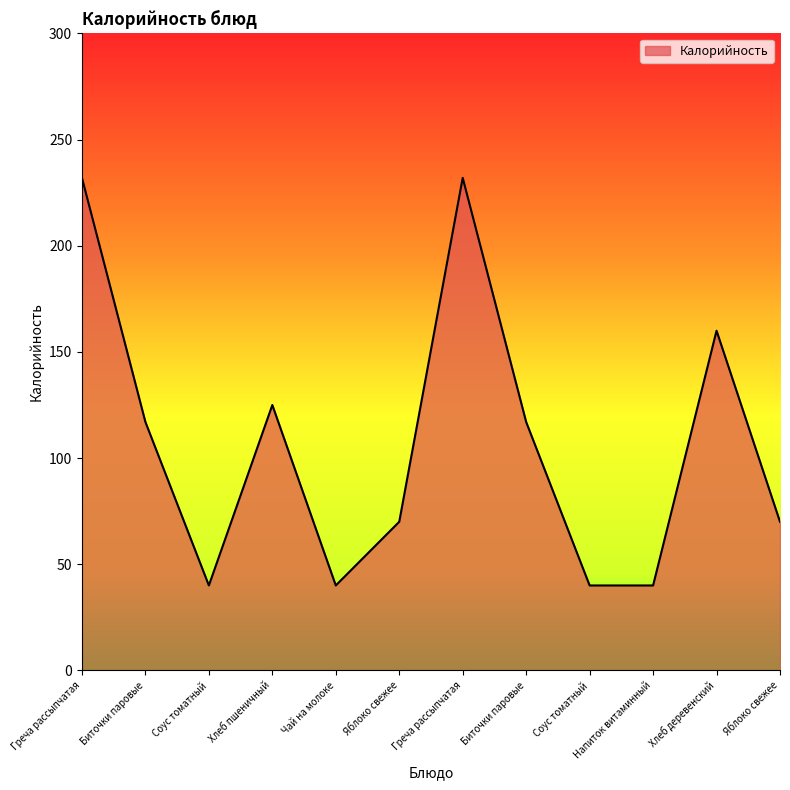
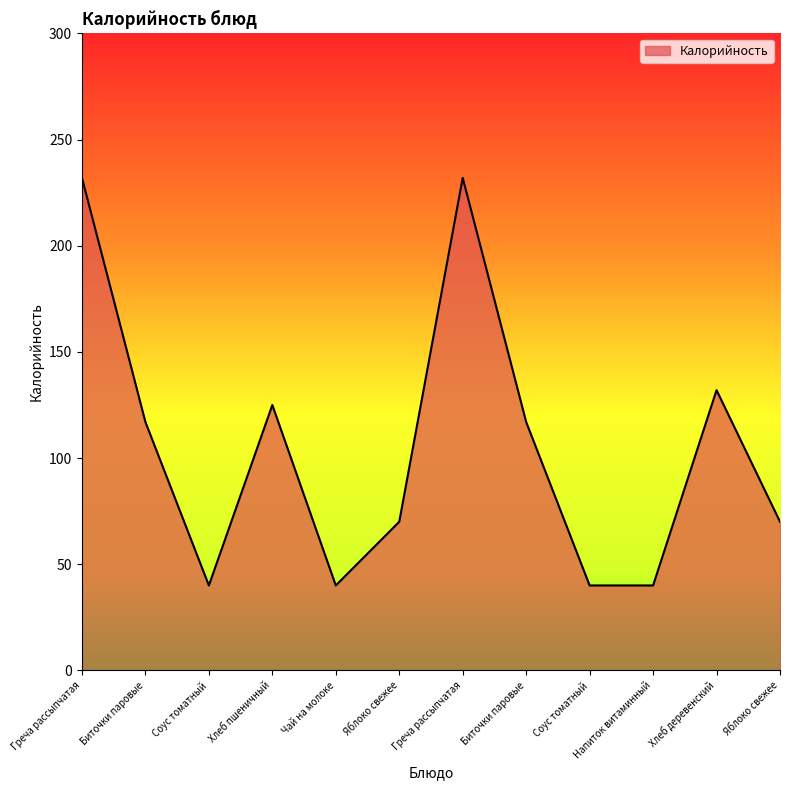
Хлеб деревенский: 160 -> 132
